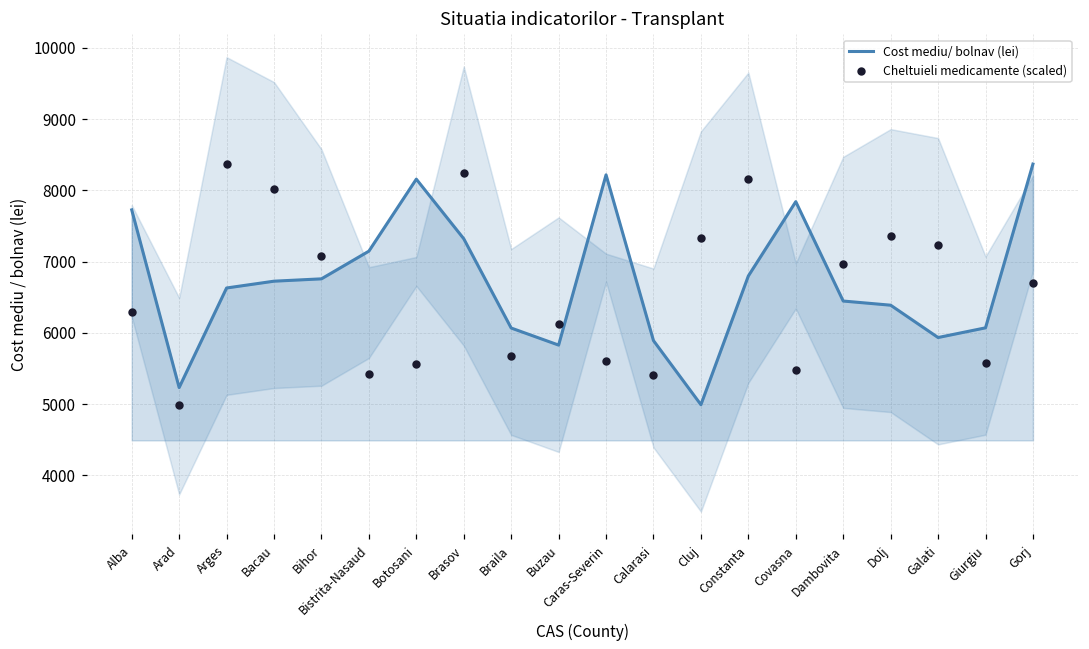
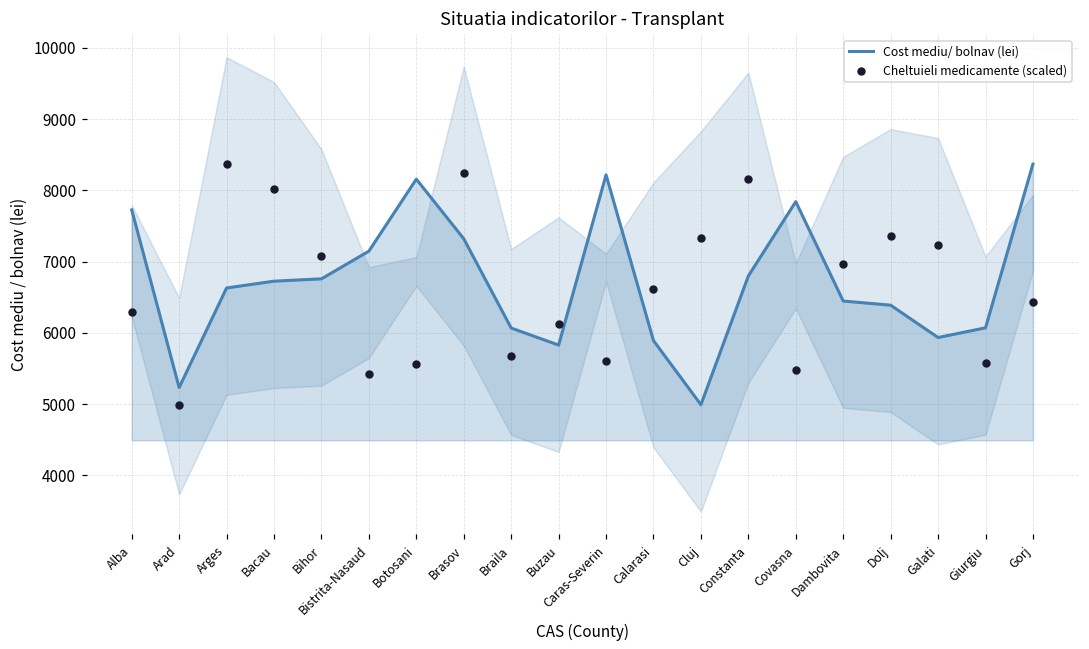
Cheltuieli medicamente (scaled), Calarasi: 5400 -> 6600
Cheltuieli medicamente (scaled), Gorj: 6700 -> 6400
